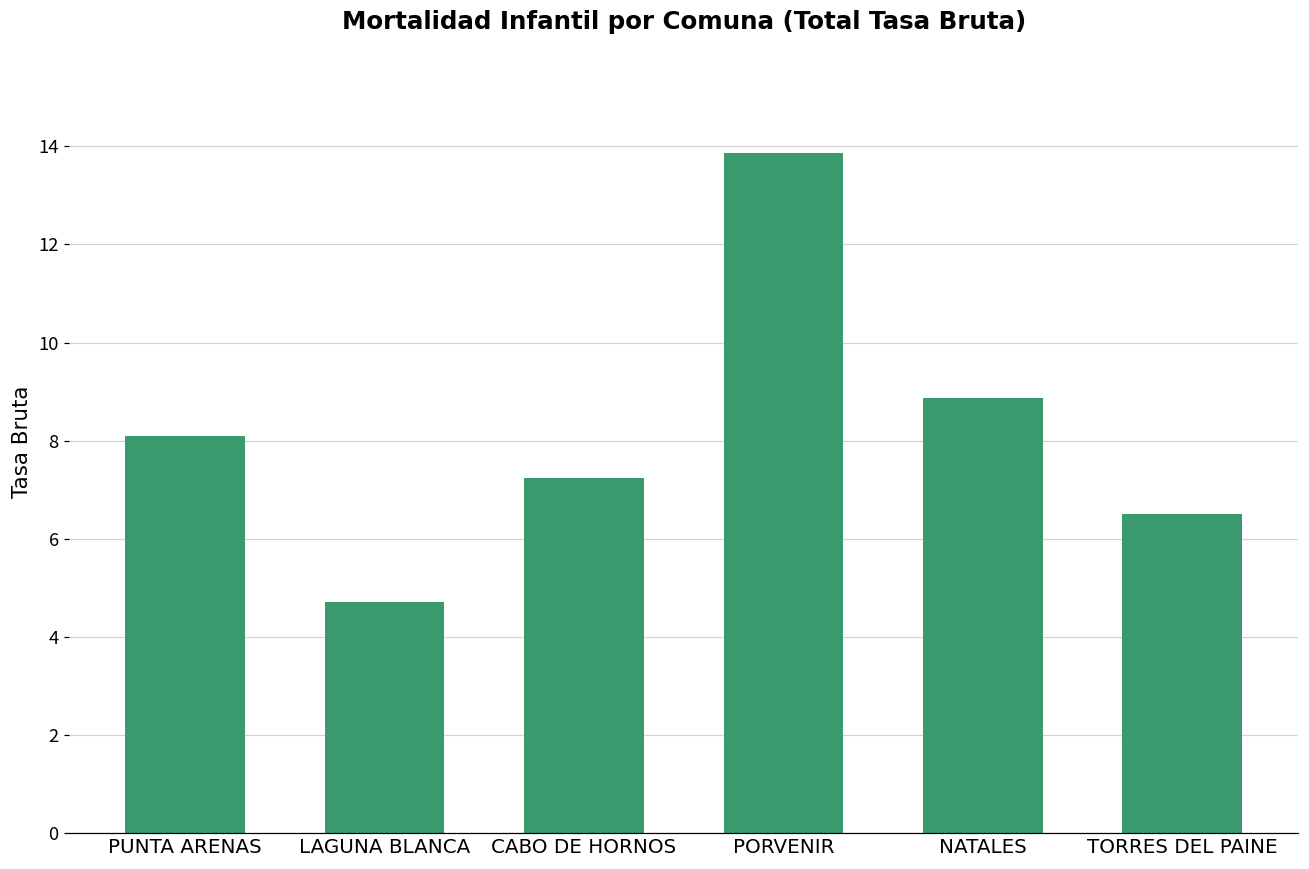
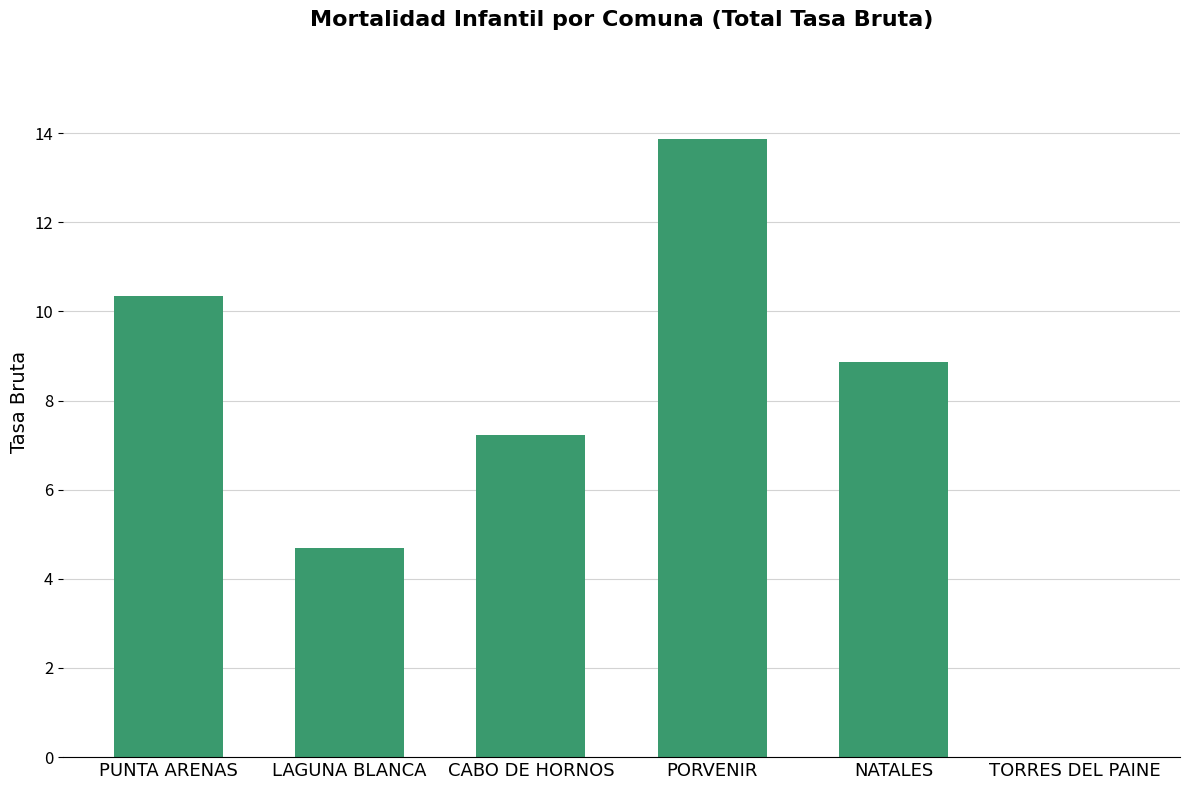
PUNTA ARENAS: 8.1 -> 10.3
TORRES DEL PAINE: 6.5 -> 0.0
